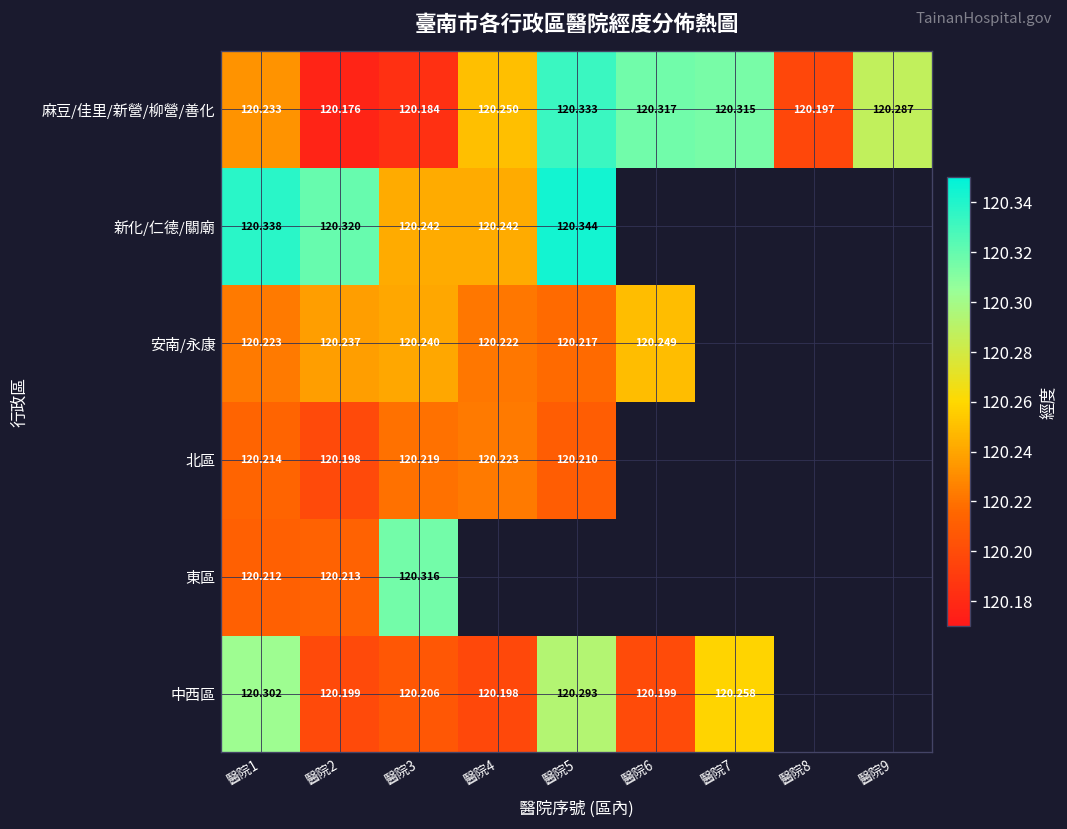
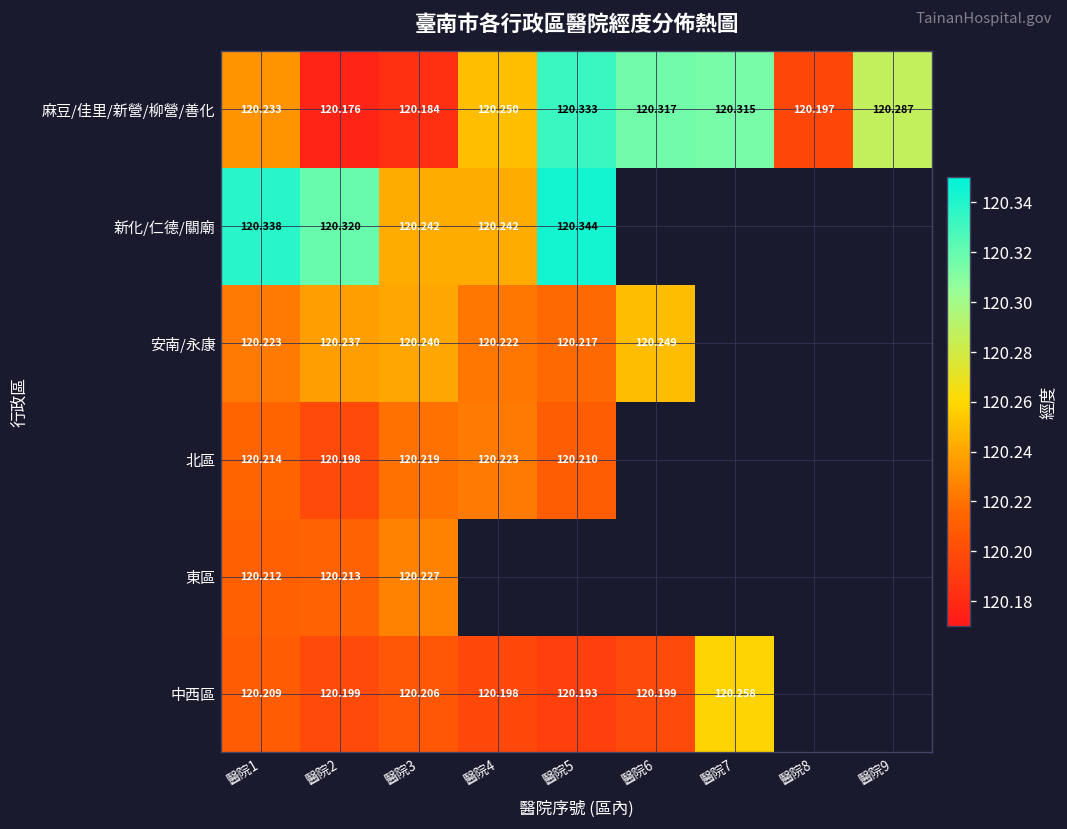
東區, 醫院3: 120.316 -> 120.227
中西區, 醫院1: 120.302 -> 120.209
中西區, 醫院5: 120.293 -> 120.193
